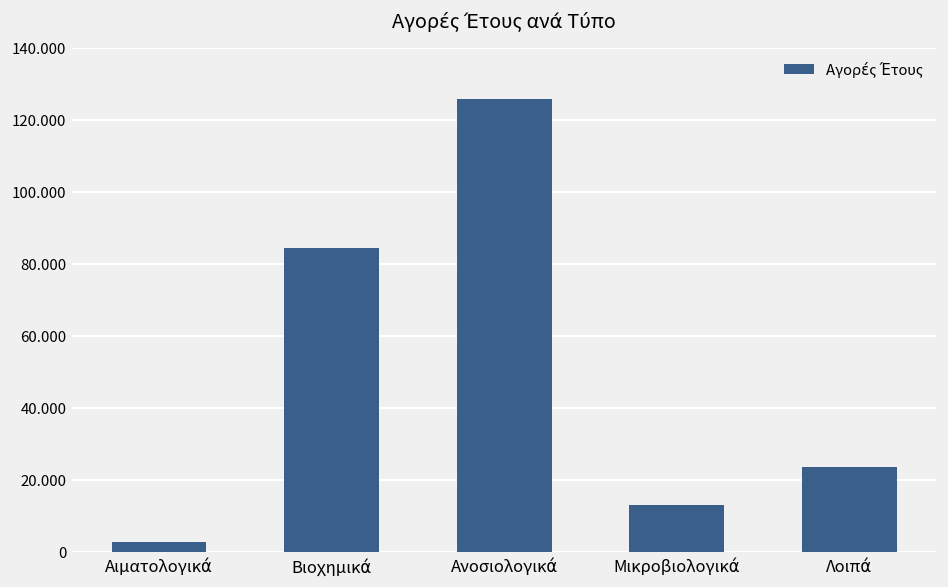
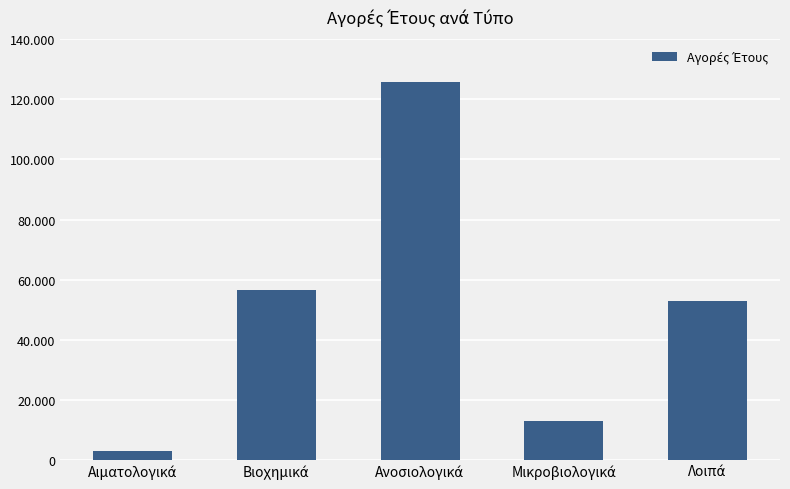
Βιοχημικά: 84 -> 57
Λοιπά: 24 -> 53
